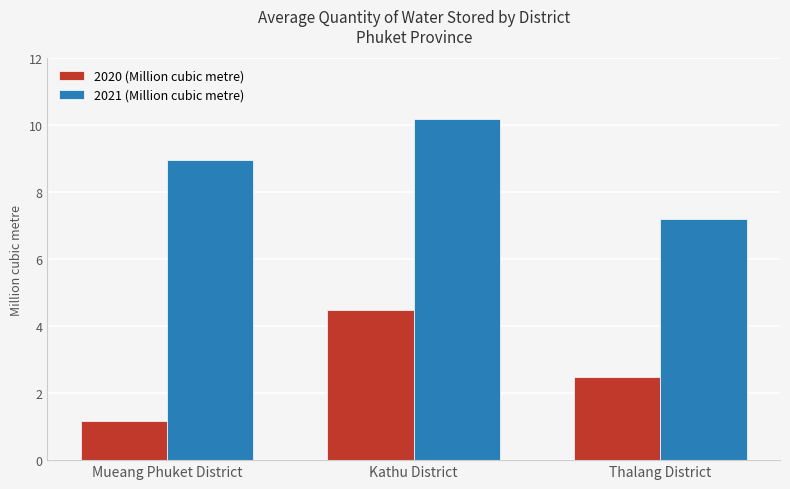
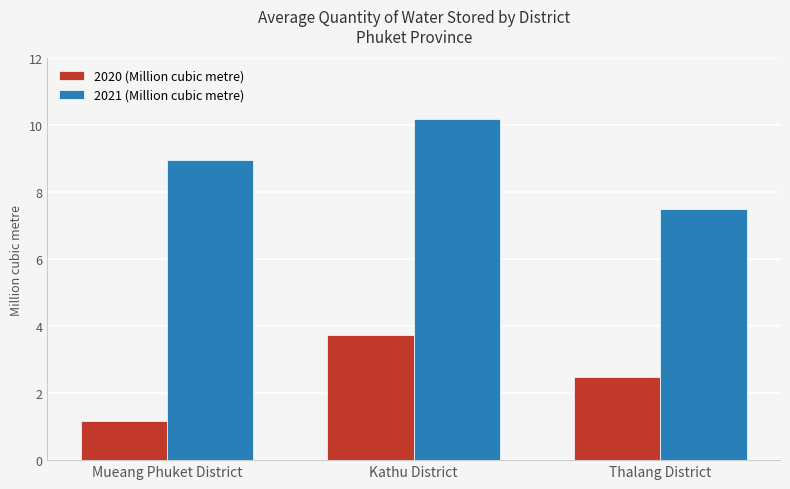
2020 (Million cubic metre), Kathu District: 4.5 -> 3.8
2021 (Million cubic metre), Thalang District: 7.2 -> 7.5
